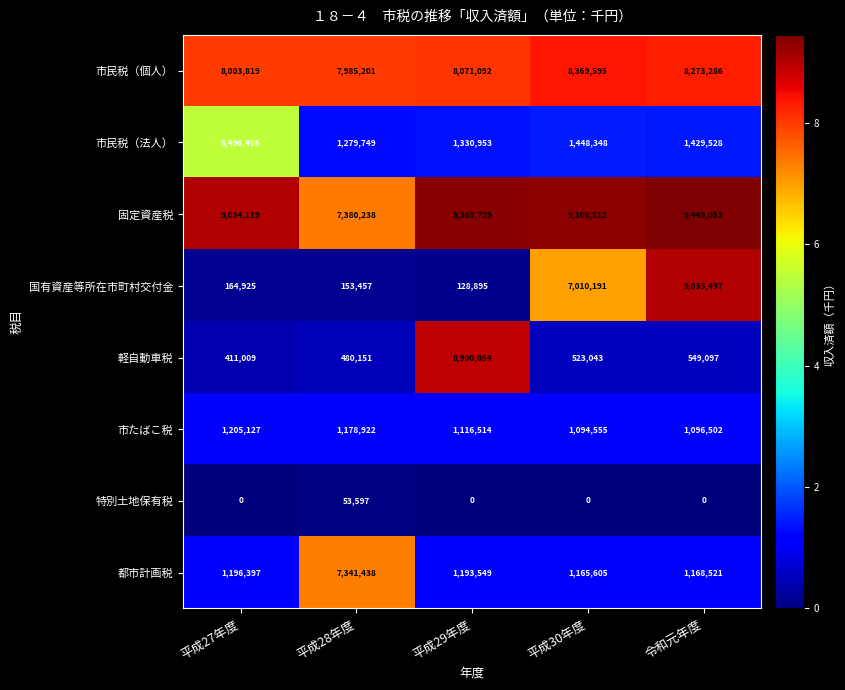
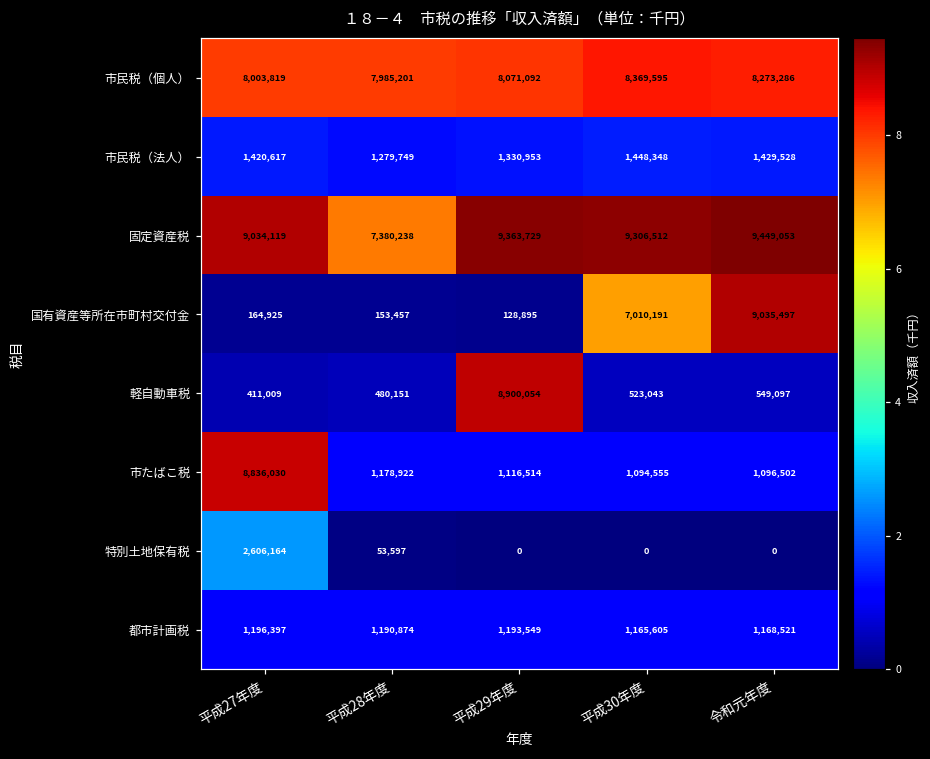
市民税（法人）, 平成27年度: 5,496,455 -> 1,420,617
市たばこ税, 平成27年度: 1,205,127 -> 8,836,030
特別土地保有税, 平成27年度: 0 -> 2,606,164
都市計画税, 平成28年度: 7,341,438 -> 1,190,874
